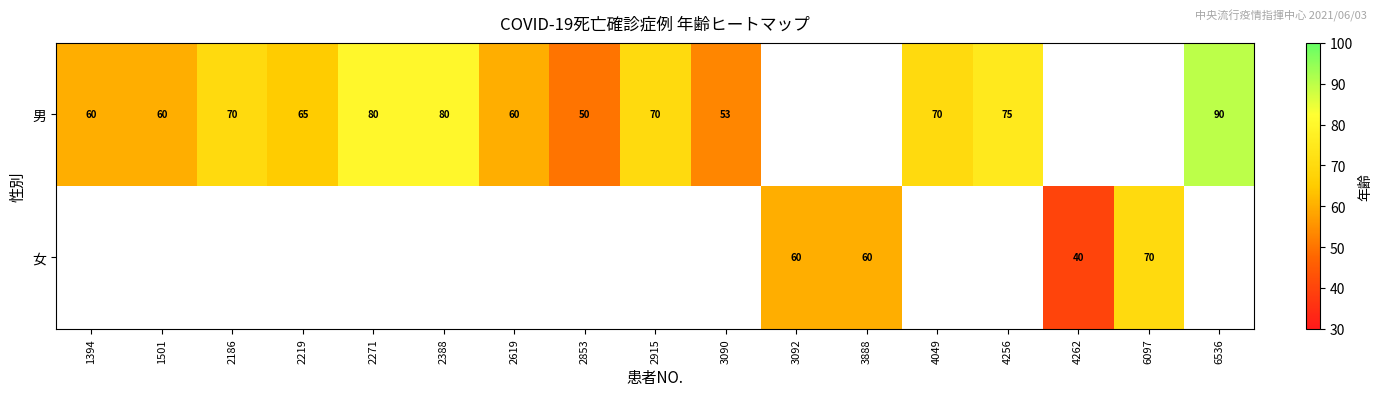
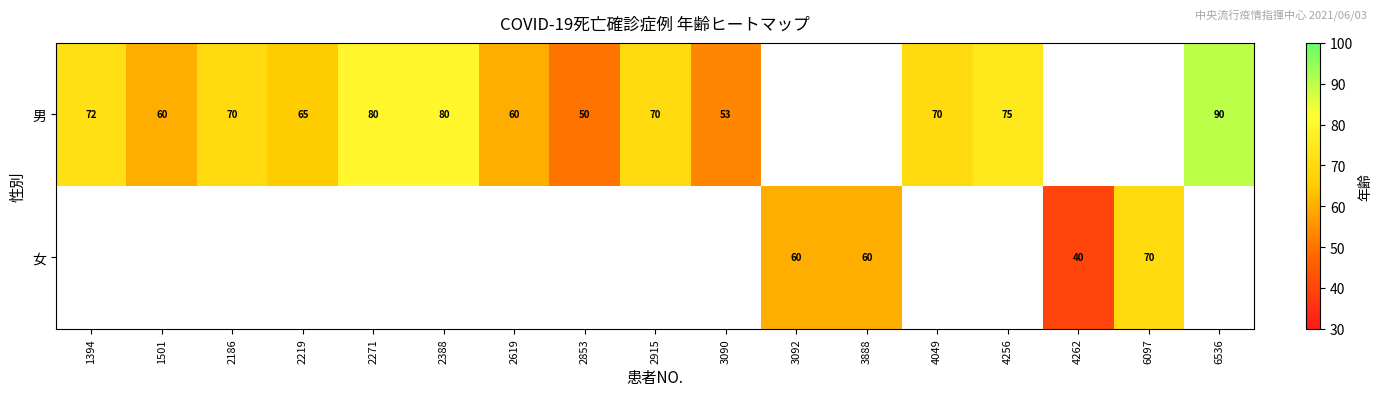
男, 1394: 60 -> 72
